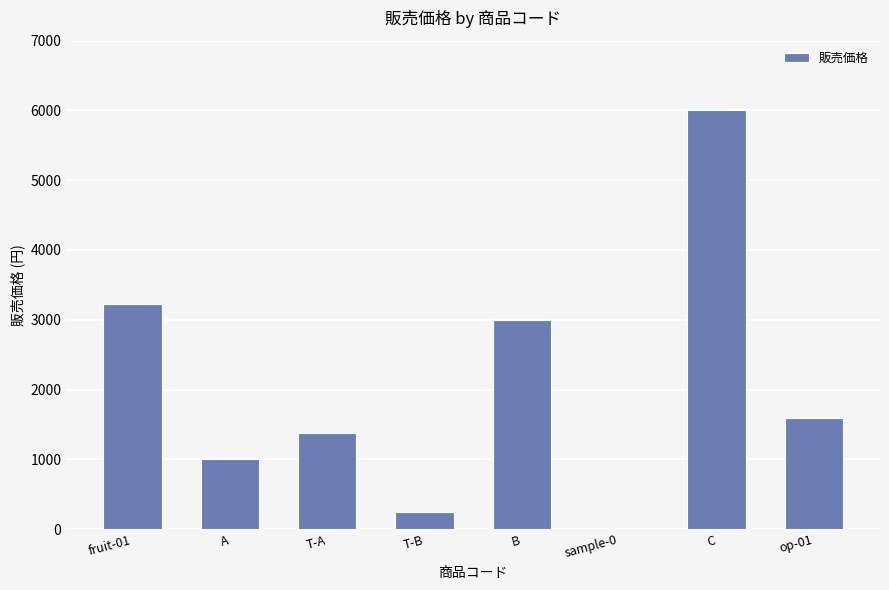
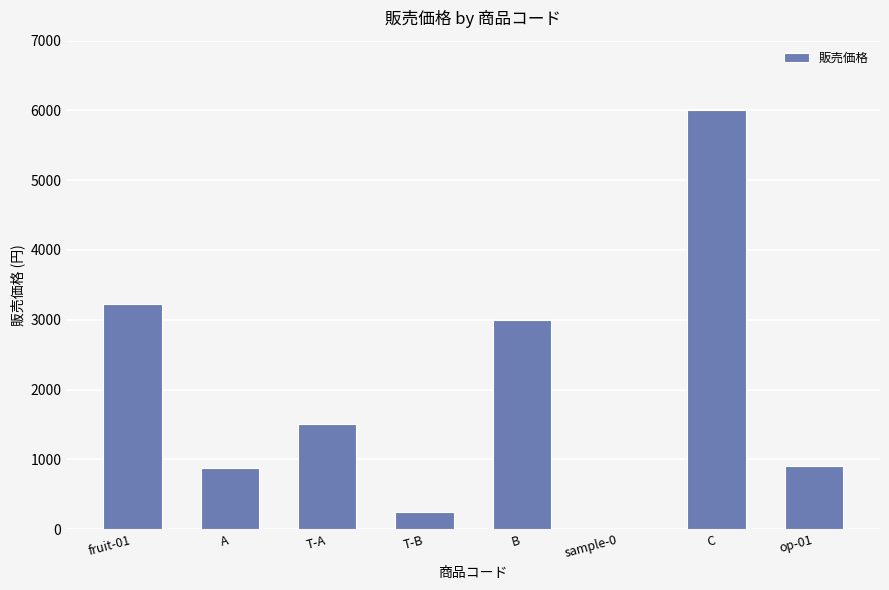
A: 1000 -> 900
T-A: 1400 -> 1500
op-01: 1600 -> 900
